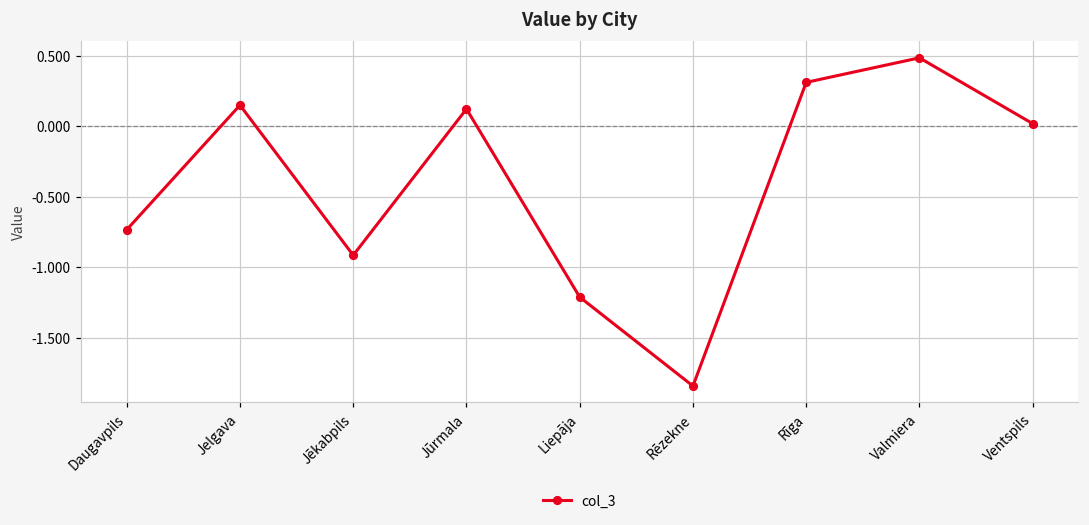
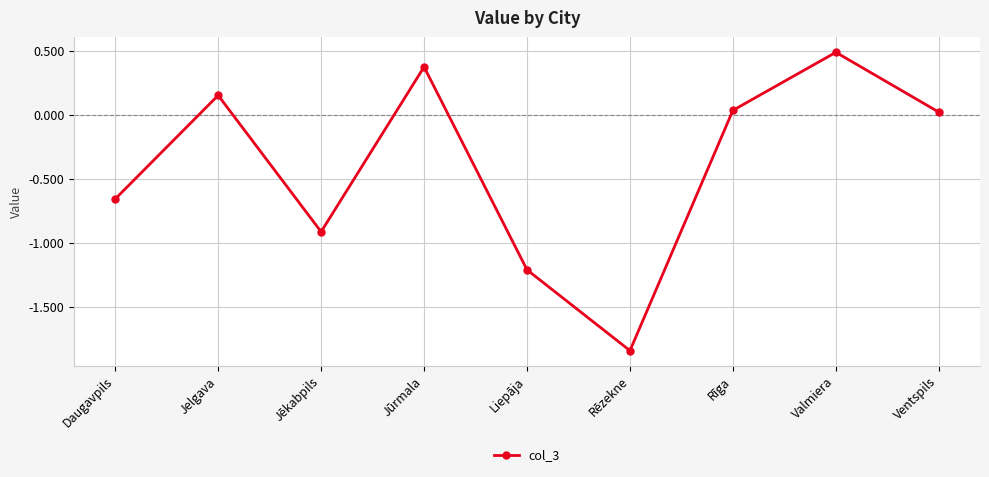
Daugavpils: -0.73 -> -0.66
Jūrmala: 0.12 -> 0.37
Rīga: 0.31 -> 0.03
